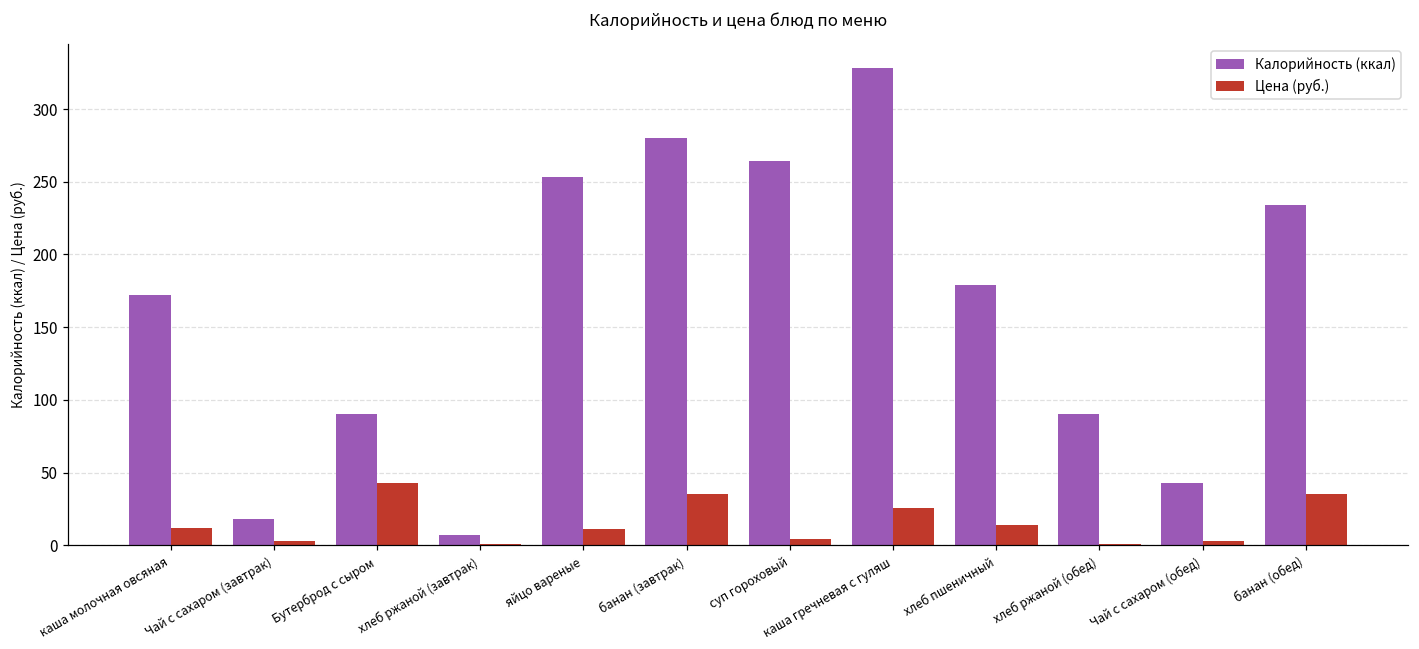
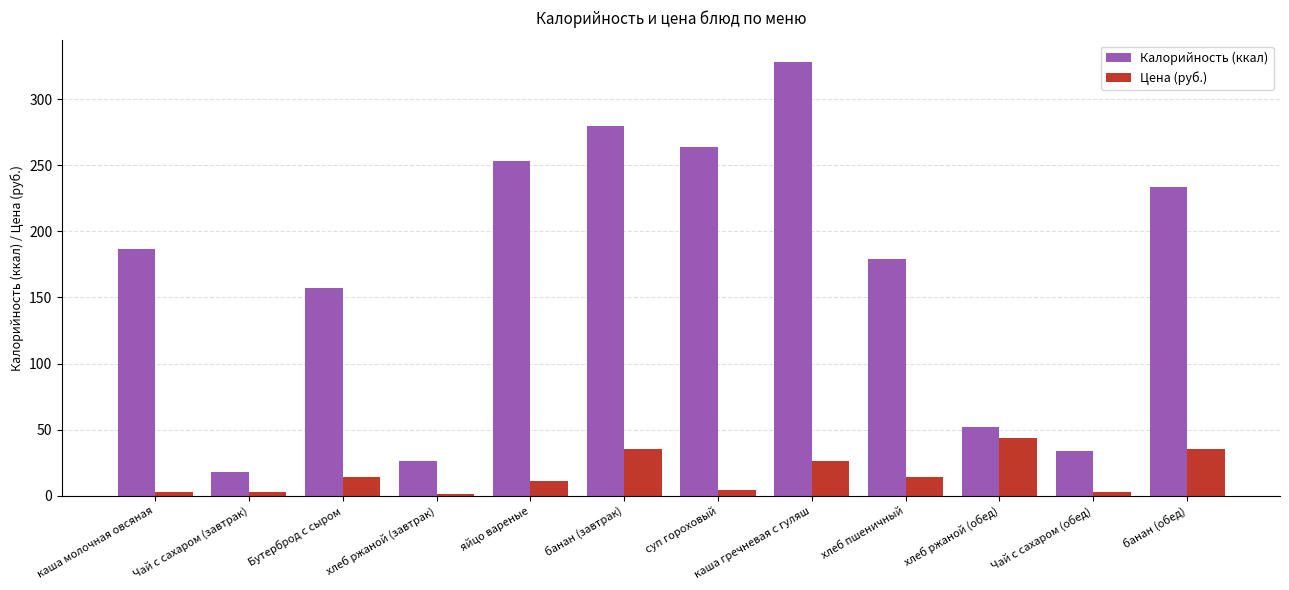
Калорийность (ккал), каша молочная овсяная: 172 -> 187
Цена (руб.), каша молочная овсяная: 12 -> 3
Калорийность (ккал), Бутерброд с сыром: 90 -> 157
Цена (руб.), Бутерброд с сыром: 43 -> 15
Калорийность (ккал), хлеб ржаной (завтрак): 7 -> 26
Калорийность (ккал), хлеб ржаной (обед): 90 -> 52
Цена (руб.), хлеб ржаной (обед): 1 -> 44
Калорийность (ккал), Чай с сахаром (обед): 43 -> 34
